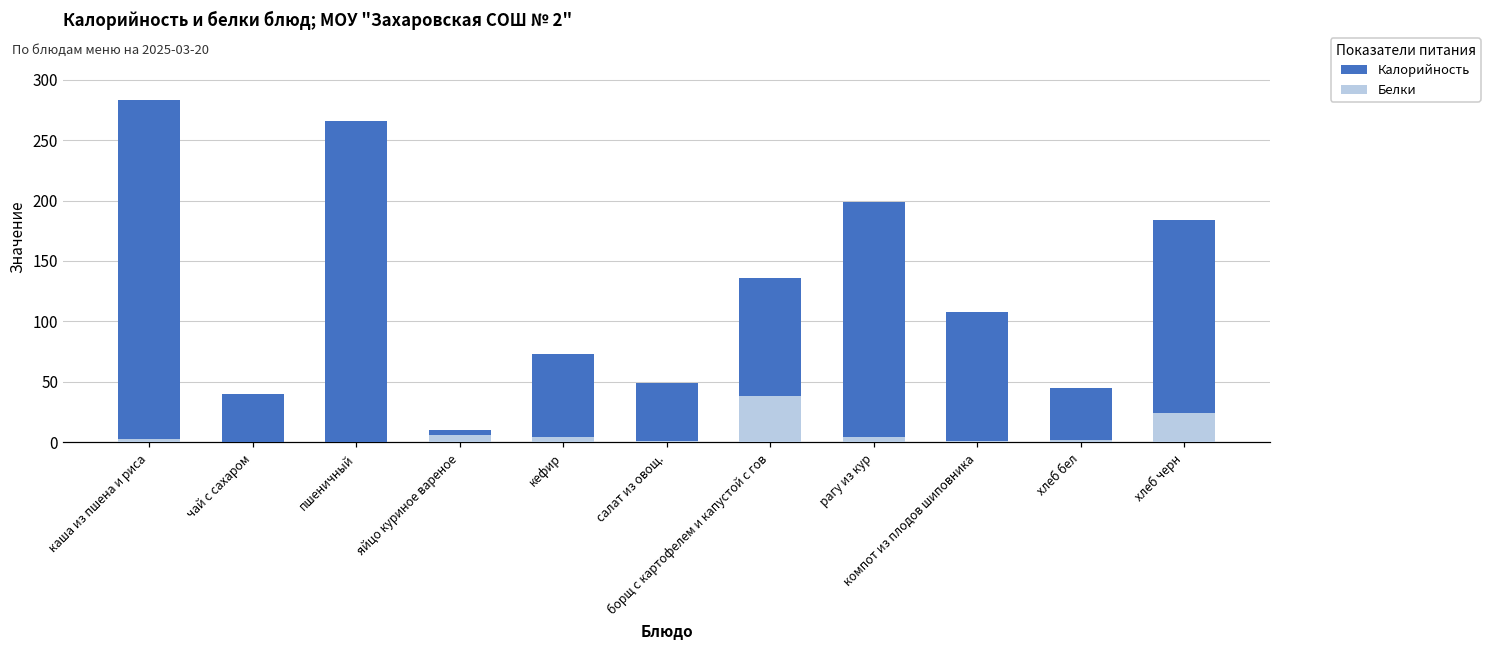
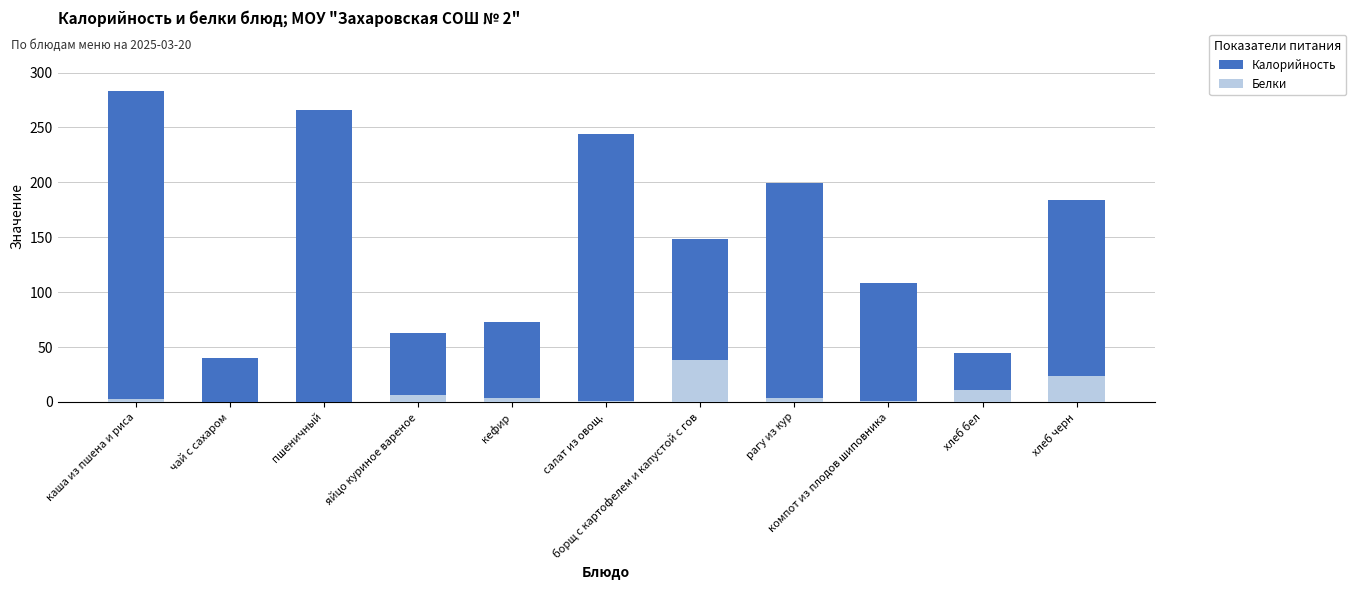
Калорийность, яйцо куриное вареное: 10 -> 63
Калорийность, салат из овощ.: 49 -> 244
Калорийность, борщ с картофелем и капустой с гов: 136 -> 148
Белки, хлеб бел: 2 -> 11
